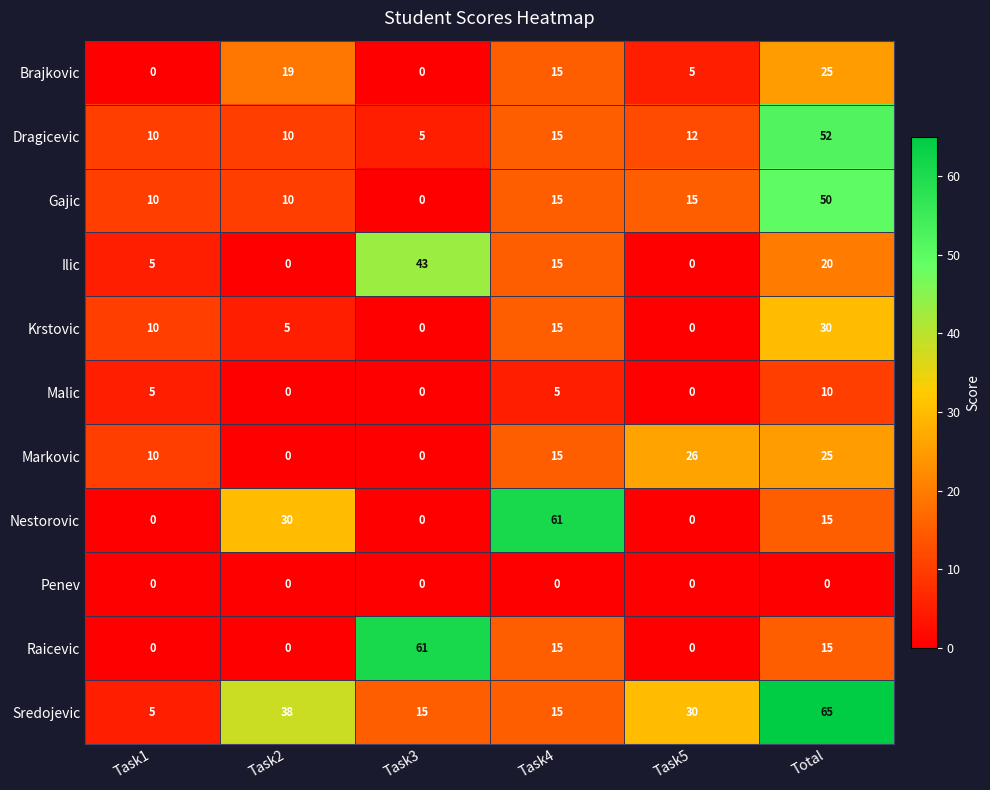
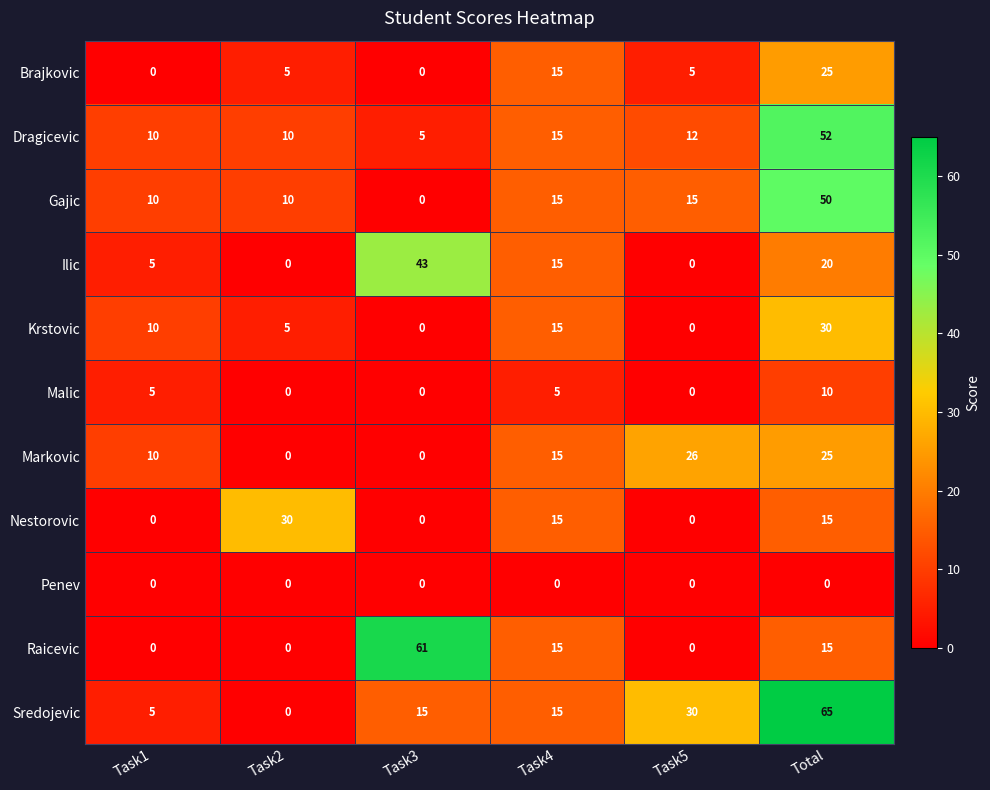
Brajkovic, Task2: 19 -> 5
Nestorovic, Task4: 61 -> 15
Sredojevic, Task2: 38 -> 0
